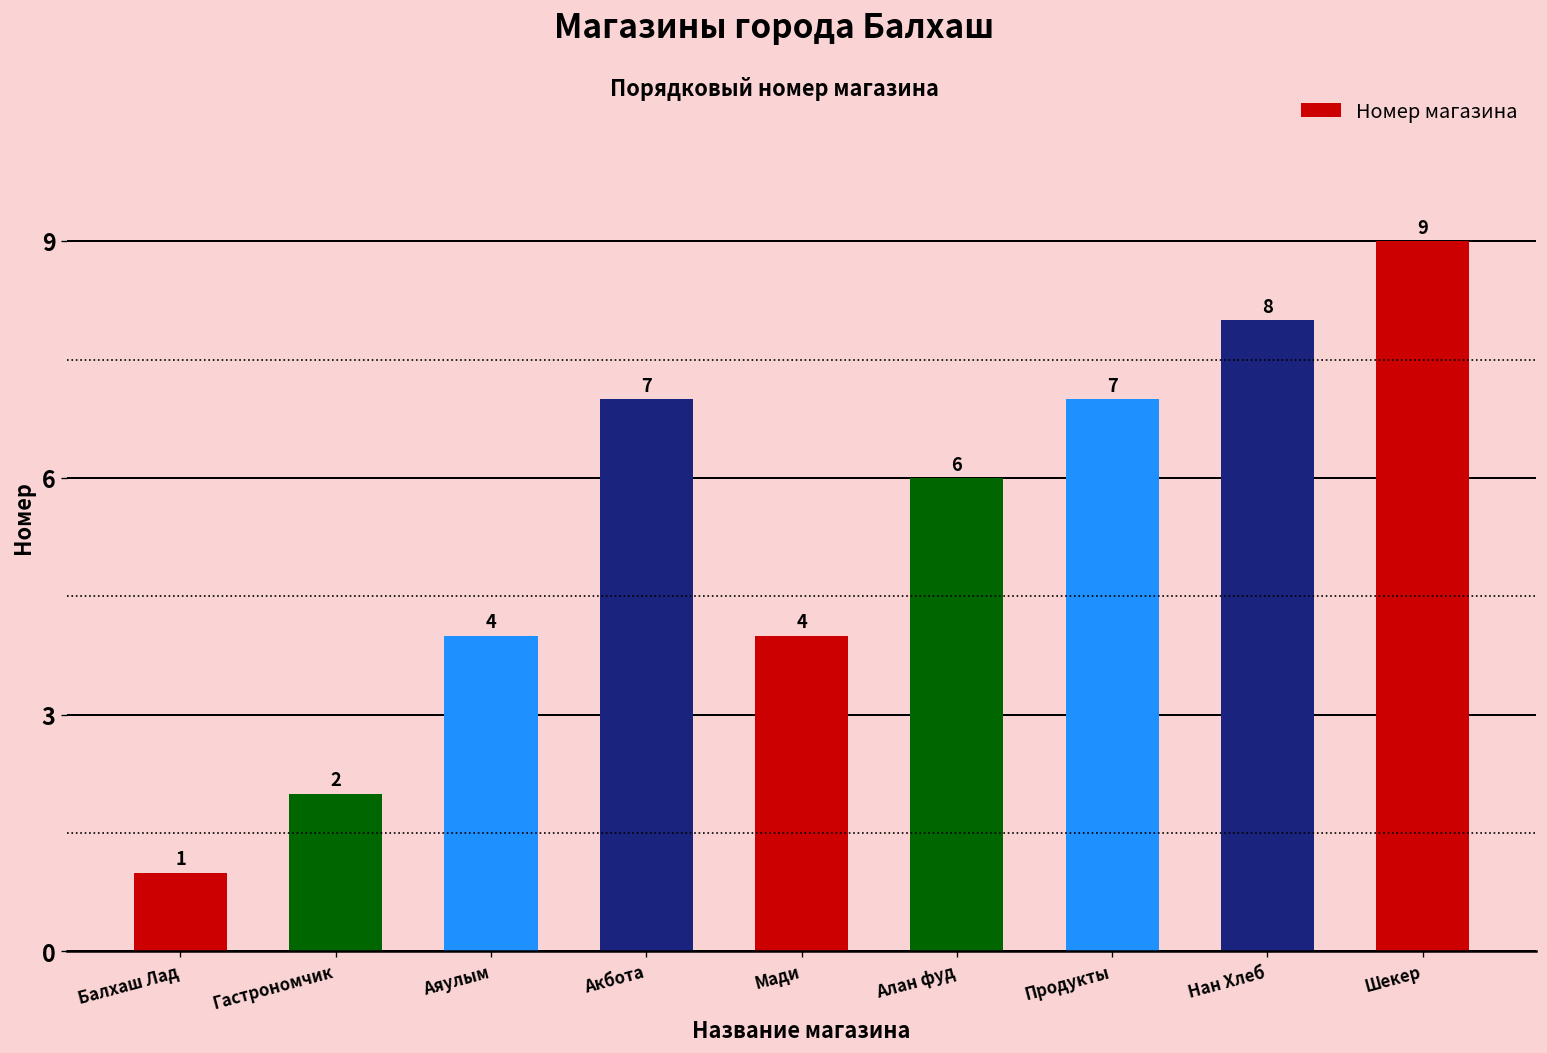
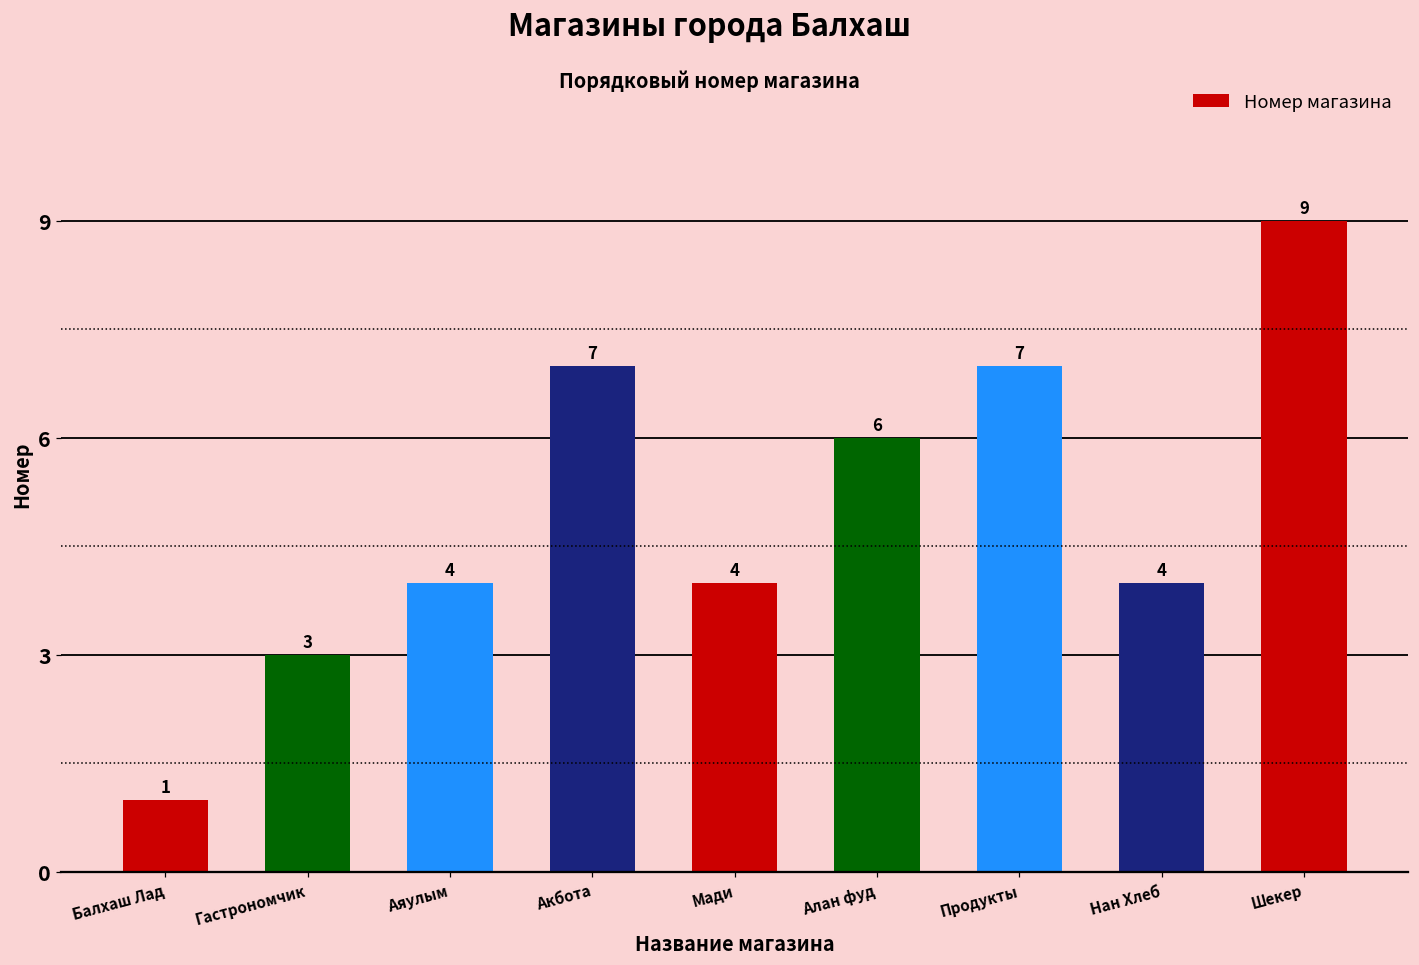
Гастрономчик: 2 -> 3
Нан Хлеб: 8 -> 4
